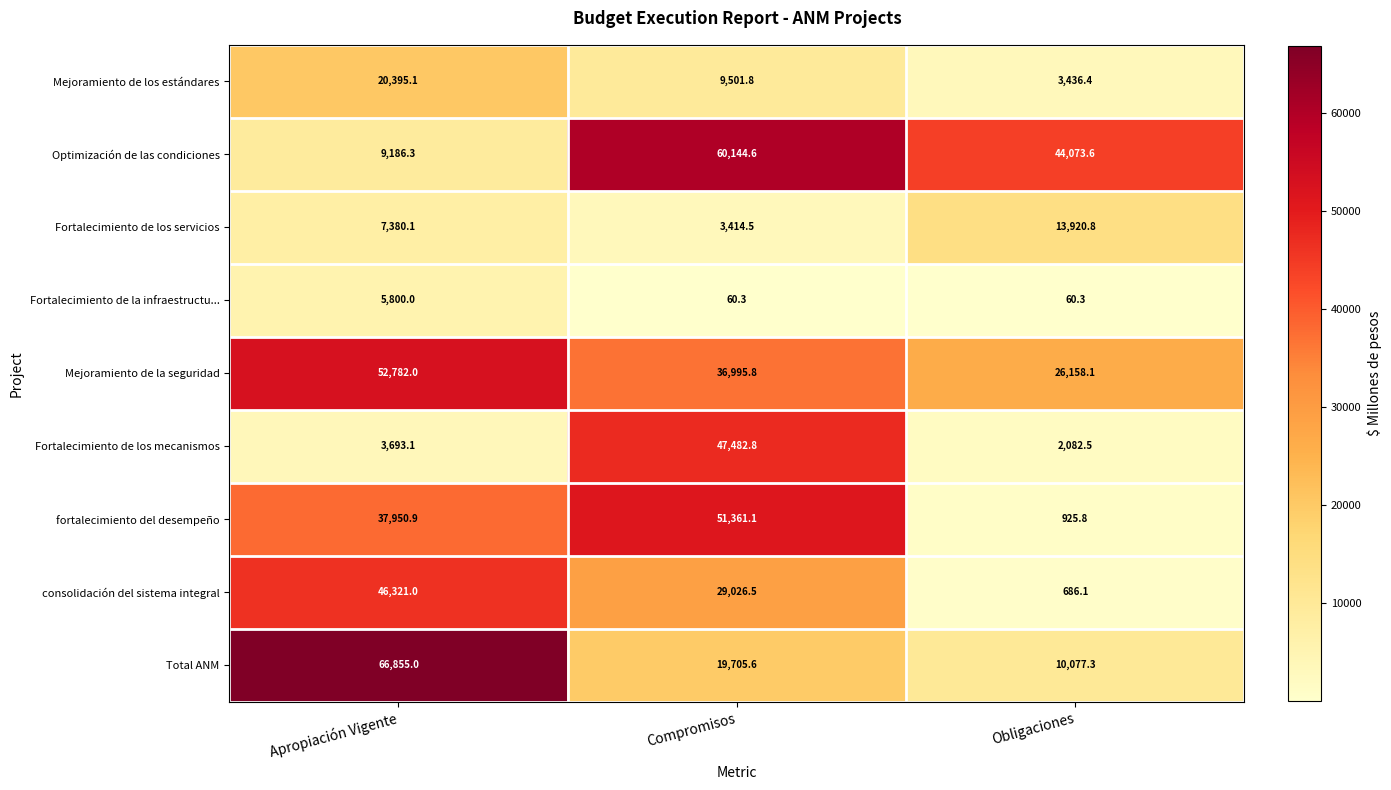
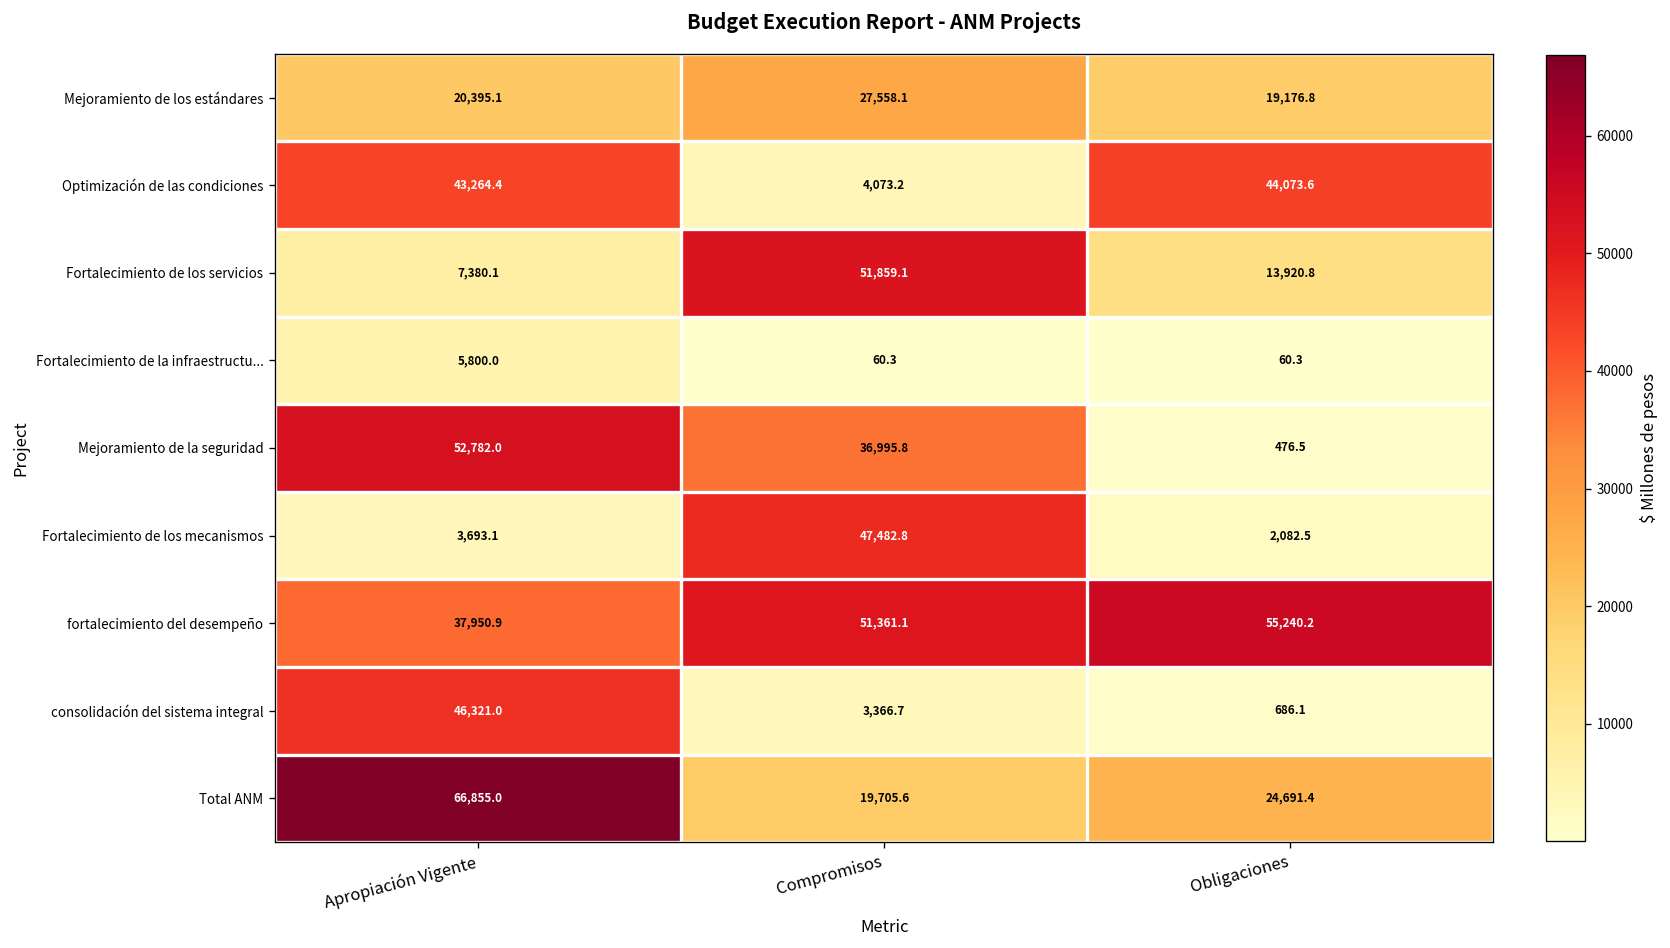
Mejoramiento de los estándares, Compromisos: 9,501.8 -> 27,558.1
Mejoramiento de los estándares, Obligaciones: 3,436.4 -> 19,176.8
Optimización de las condiciones, Apropiación Vigente: 9,186.3 -> 43,264.4
Optimización de las condiciones, Compromisos: 60,144.6 -> 4,073.2
Fortalecimiento de los servicios, Compromisos: 3,414.5 -> 51,859.1
Mejoramiento de la seguridad, Obligaciones: 26,158.1 -> 476.5
fortalecimiento del desempeño, Obligaciones: 925.8 -> 55,240.2
consolidación del sistema integral, Compromisos: 29,026.5 -> 3,366.7
Total ANM, Obligaciones: 10,077.3 -> 24,691.4
